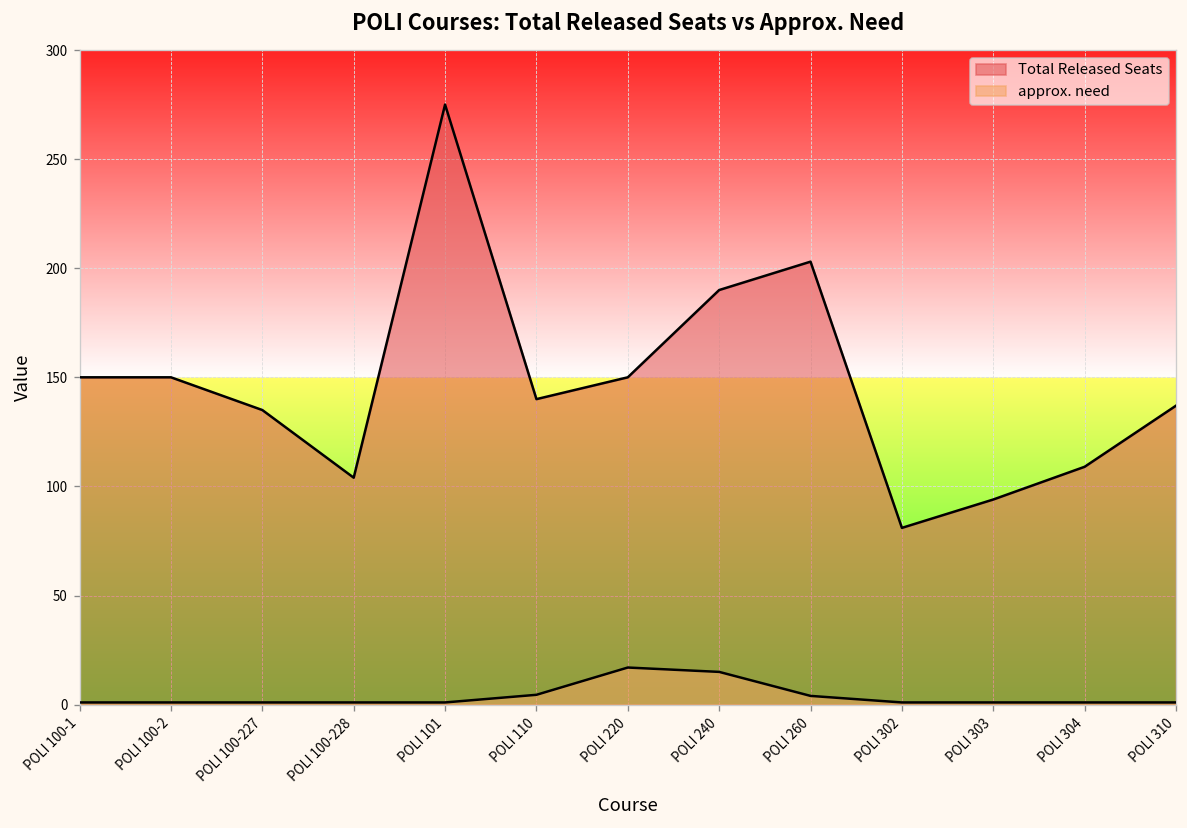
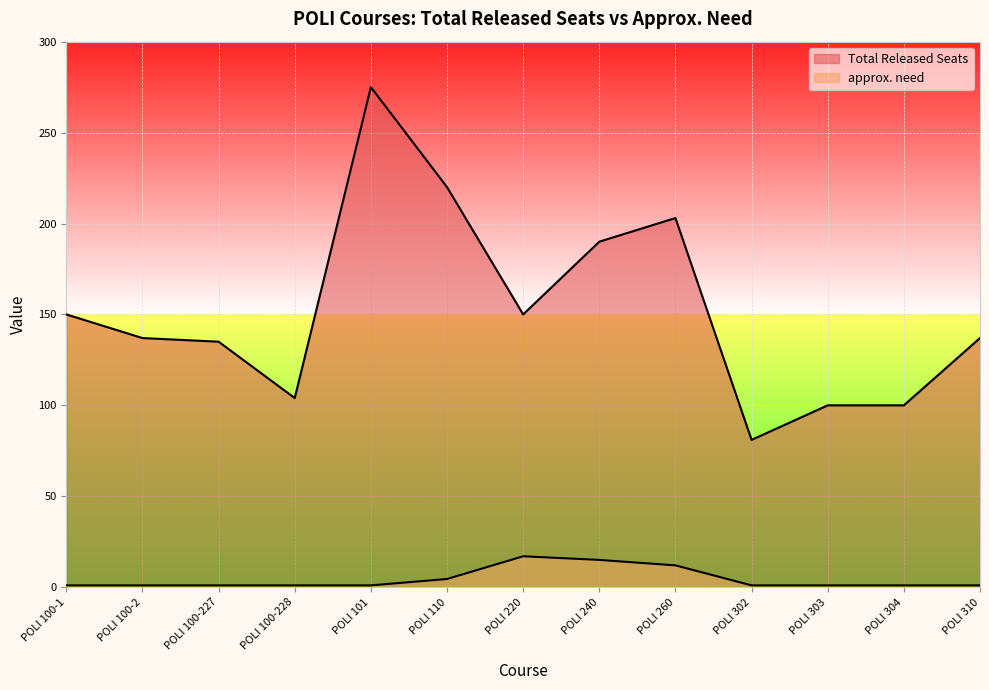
Total Released Seats, POLI 100-2: 150 -> 137
Total Released Seats, POLI 110: 140 -> 220
approx. need, POLI 260: 4 -> 12
Total Released Seats, POLI 303: 94 -> 100
Total Released Seats, POLI 304: 109 -> 100
